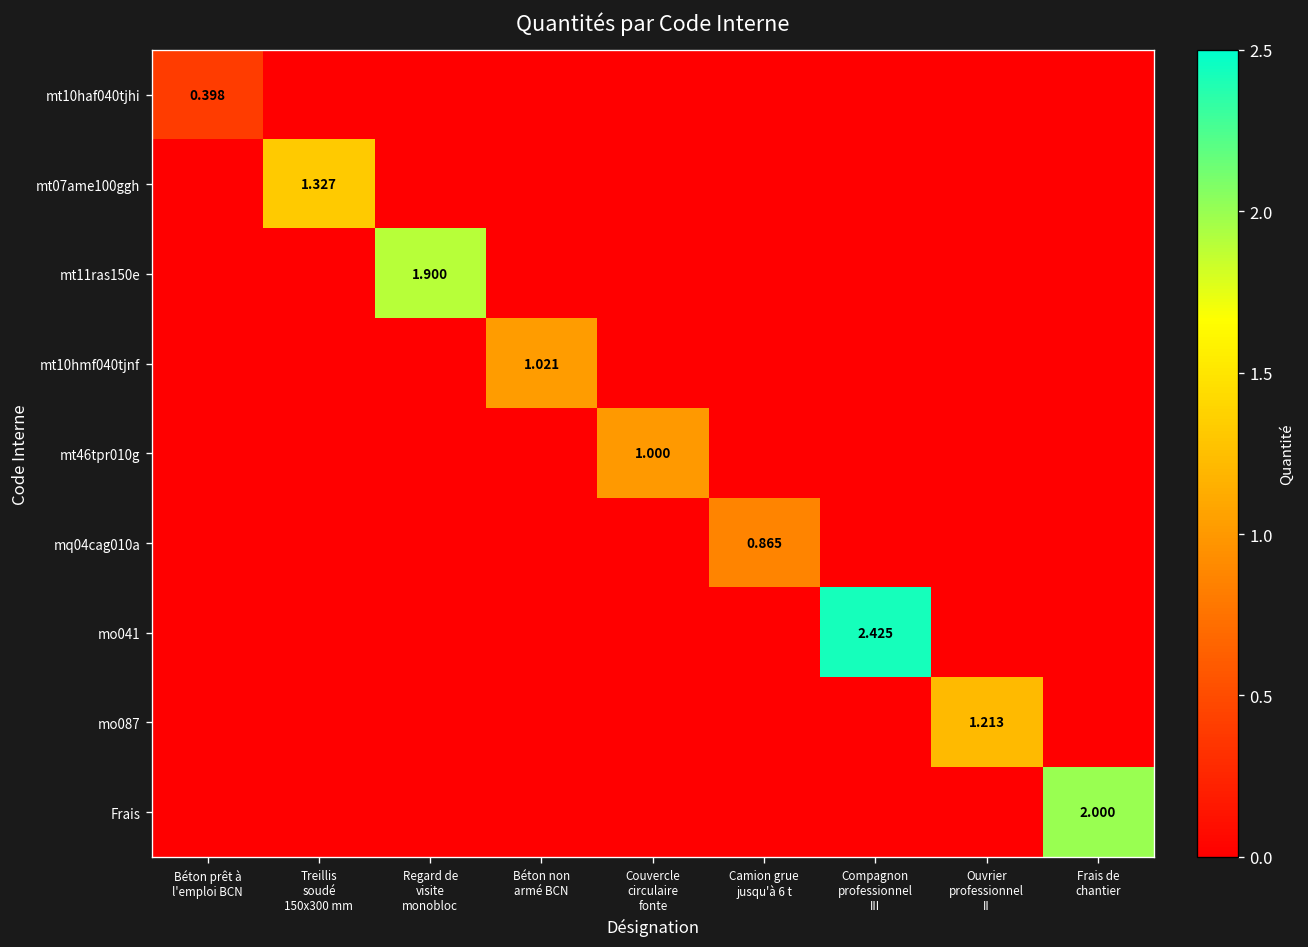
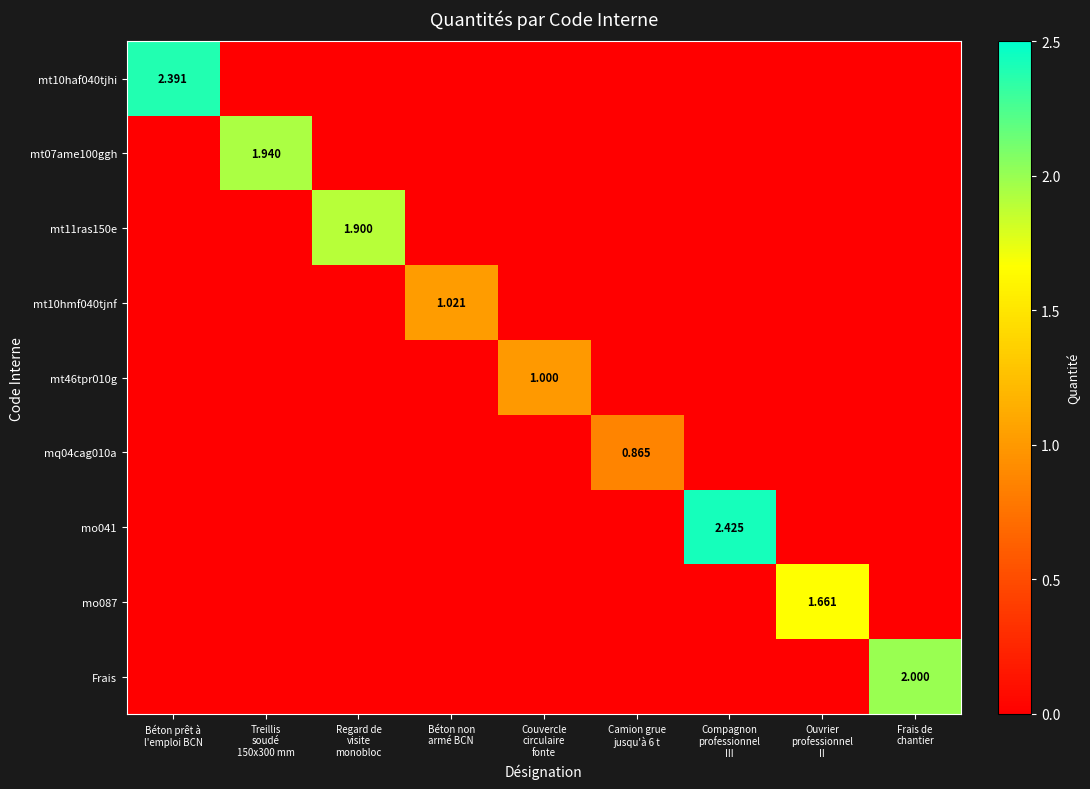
mt10haf040tjhi, Béton prêt à l'emploi BCN: 0.398 -> 2.391
mt07ame100ggh, Treillis soudé 150x300 mm: 1.327 -> 1.940
mo087, Ouvrier professionnel II: 1.213 -> 1.661
